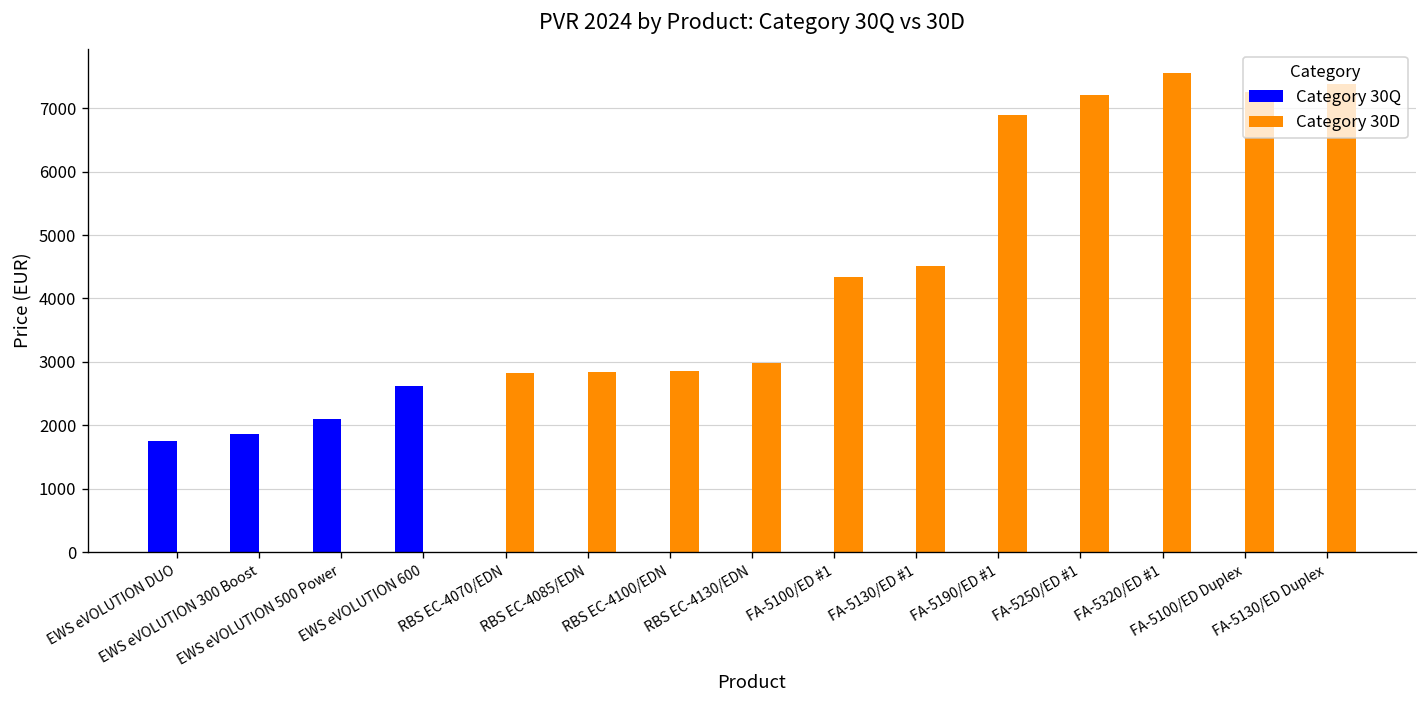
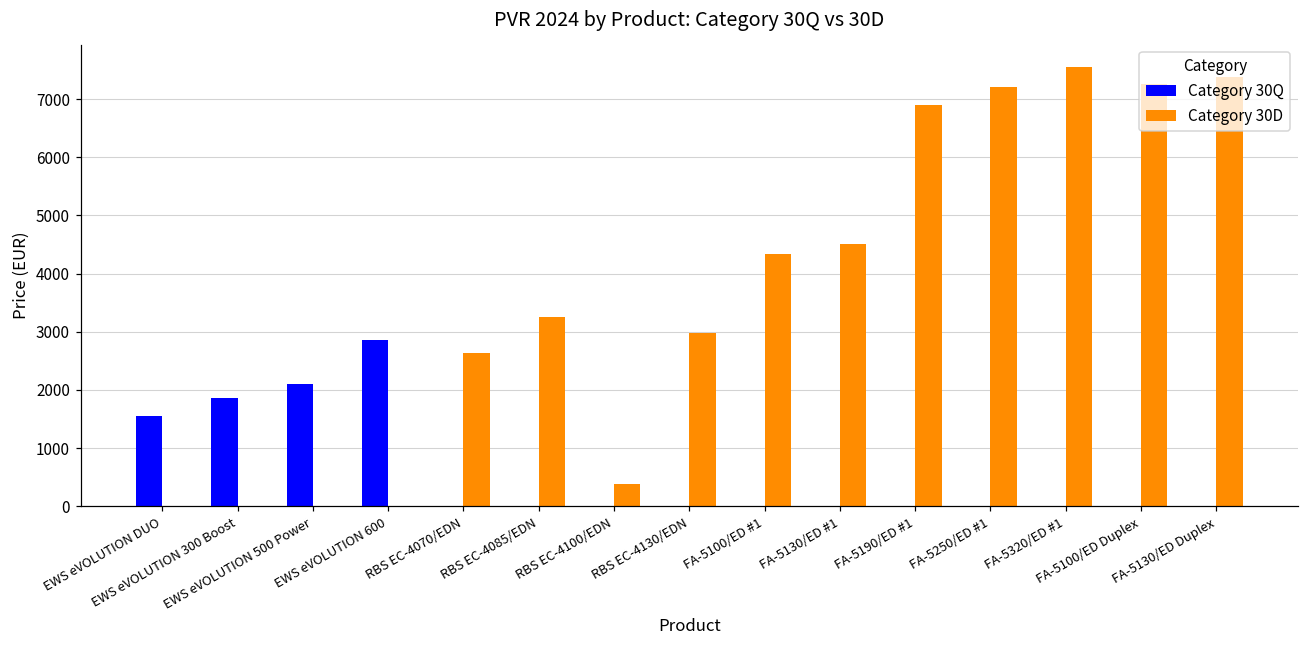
Category 30Q, EWS eVOLUTION DUO: 1700 -> 1600
Category 30Q, EWS eVOLUTION 600: 2600 -> 2900
Category 30D, RBS EC-4070/EDN: 2800 -> 2600
Category 30D, RBS EC-4085/EDN: 2800 -> 3300
Category 30D, RBS EC-4100/EDN: 2900 -> 400
